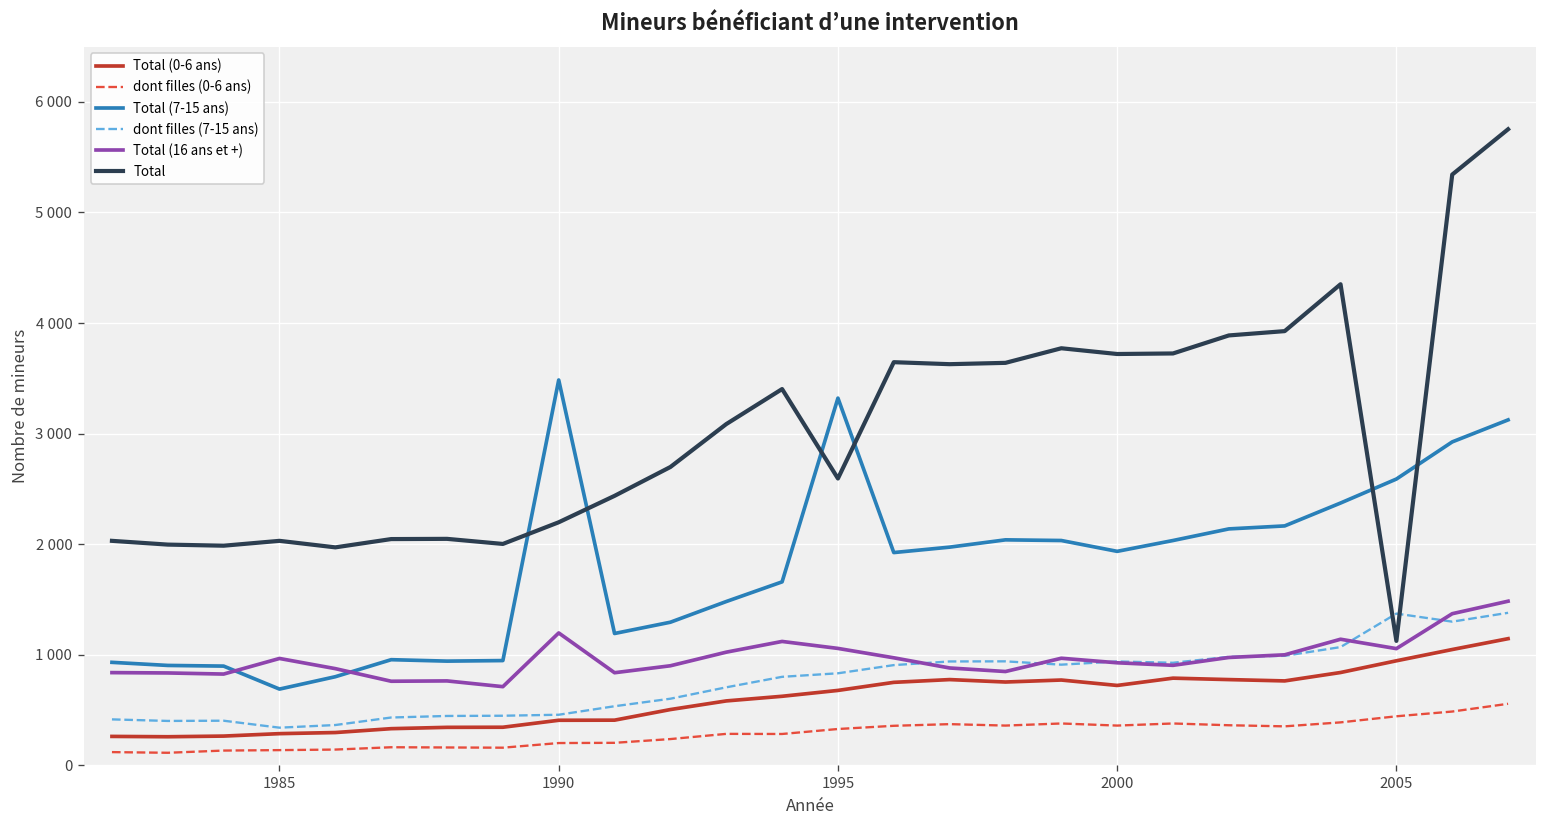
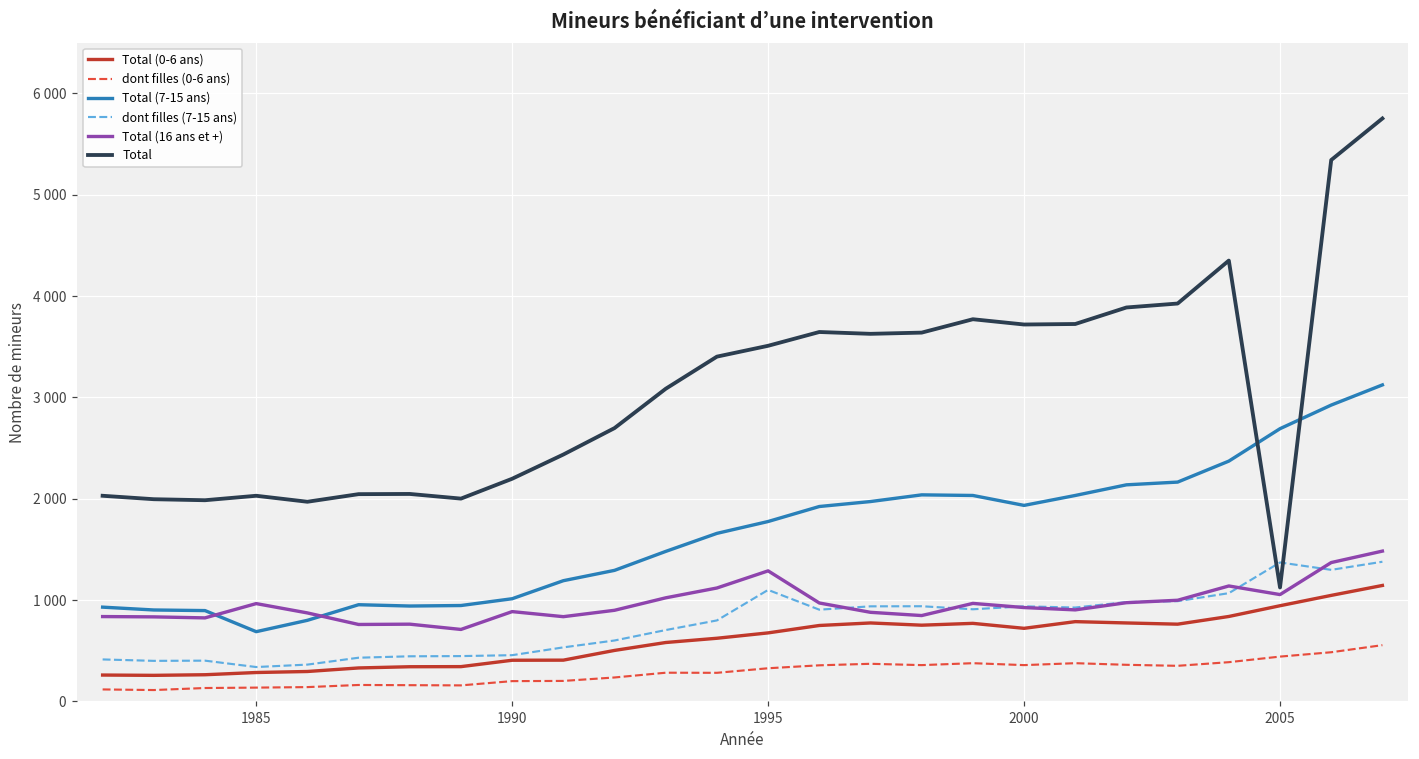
Total (7-15 ans), 1990: 3500 -> 1000
Total (16 ans et +), 1990: 1200 -> 900
Total (7-15 ans), 1995: 3300 -> 1800
dont filles (7-15 ans), 1995: 800 -> 1100
Total (16 ans et +), 1995: 1100 -> 1300
Total, 1995: 2600 -> 3500
Total (7-15 ans), 2005: 2600 -> 2700
